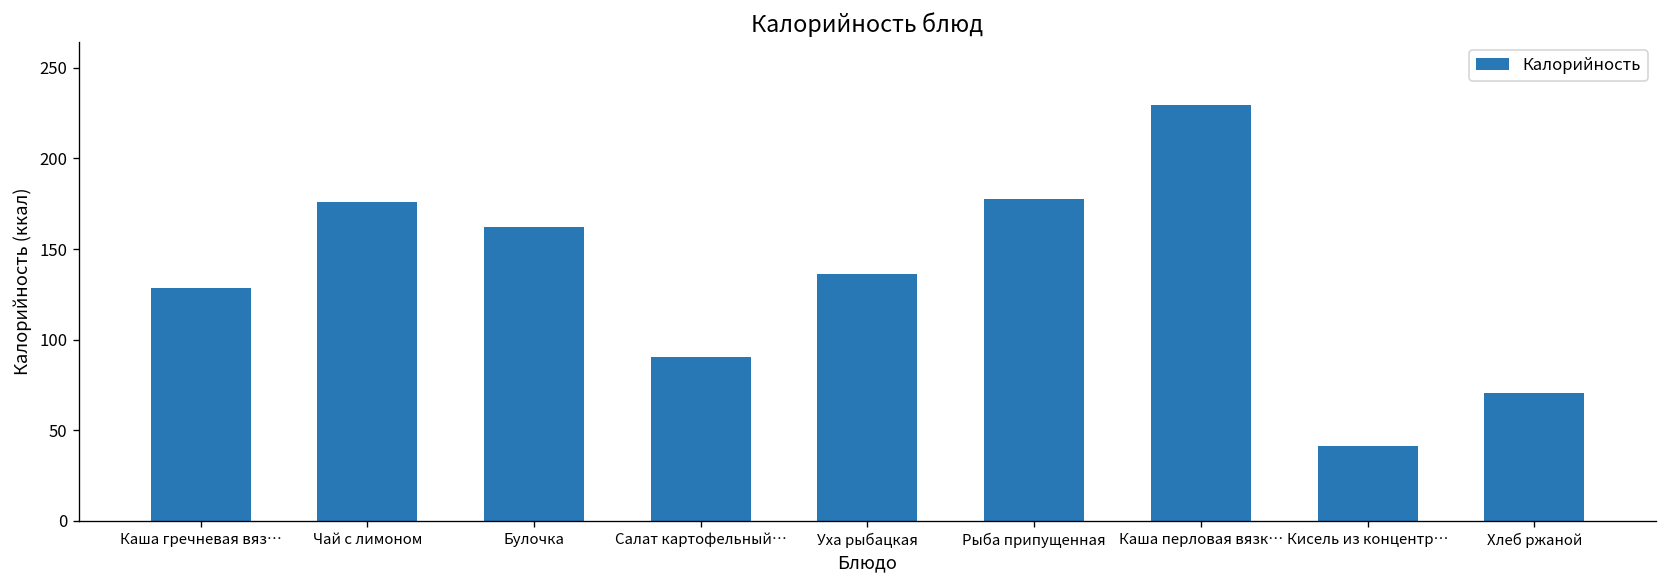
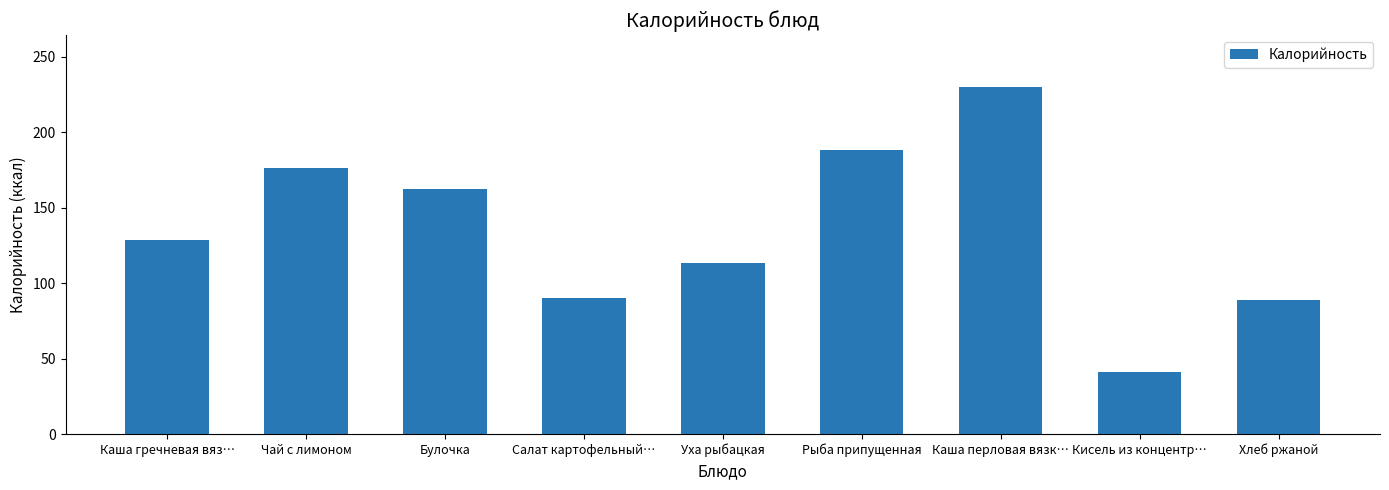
Уха рыбацкая: 136 -> 113
Рыба припущенная: 178 -> 188
Хлеб ржаной: 71 -> 89
